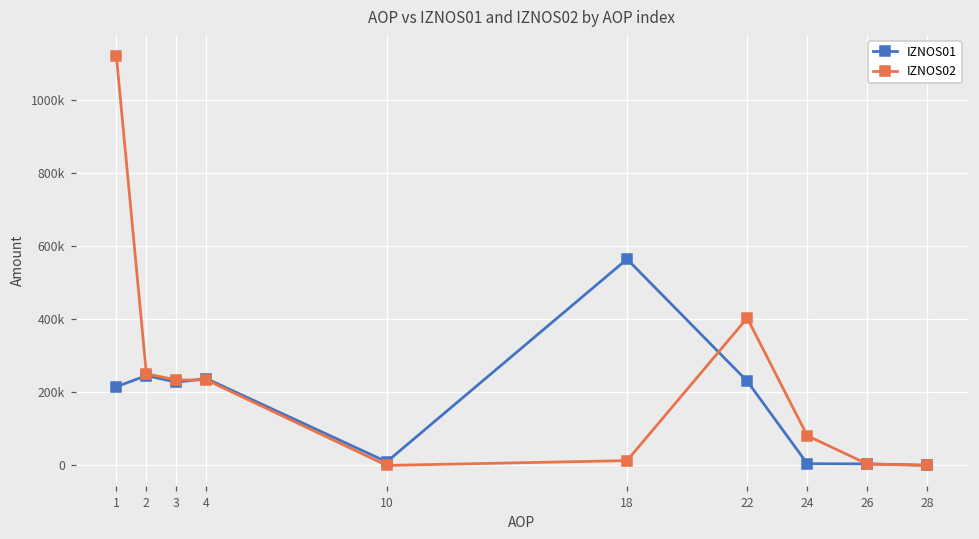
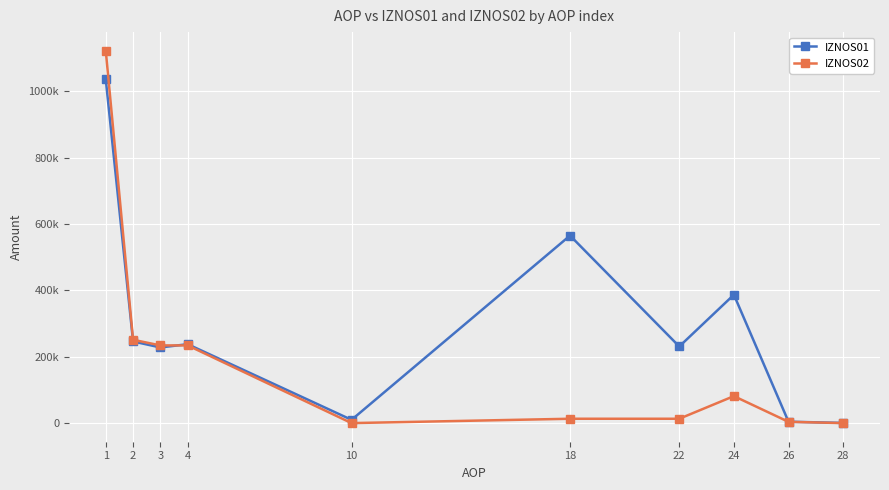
IZNOS01, 1: 220000 -> 1040000
IZNOS02, 22: 400000 -> 10000
IZNOS01, 24: 0 -> 390000
